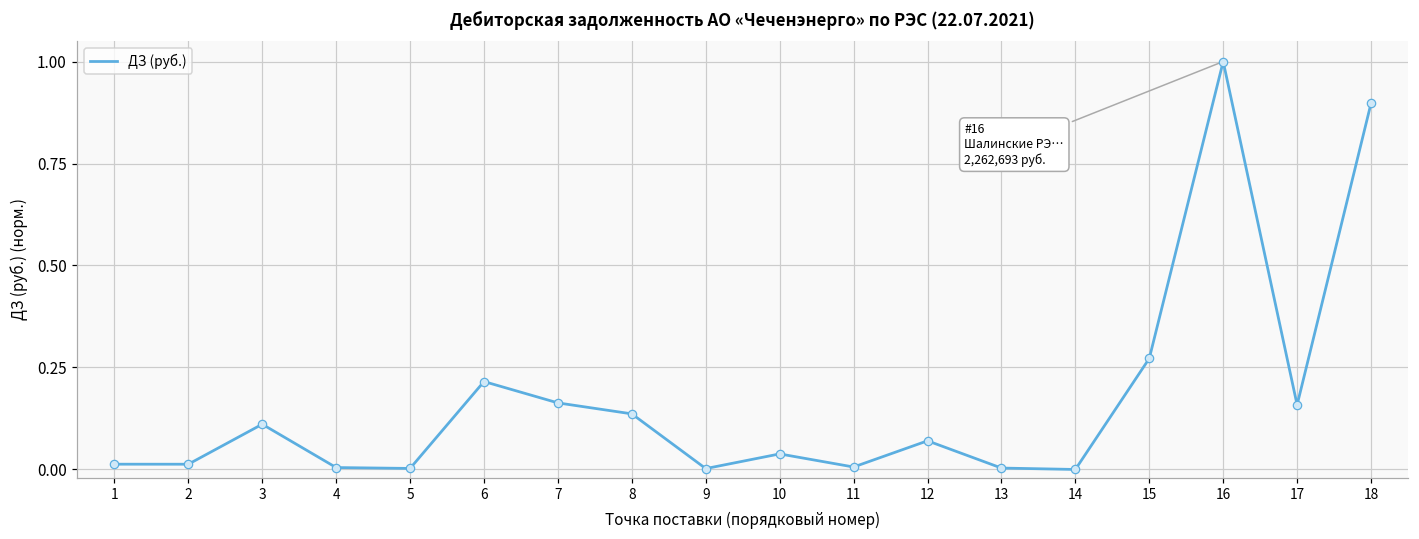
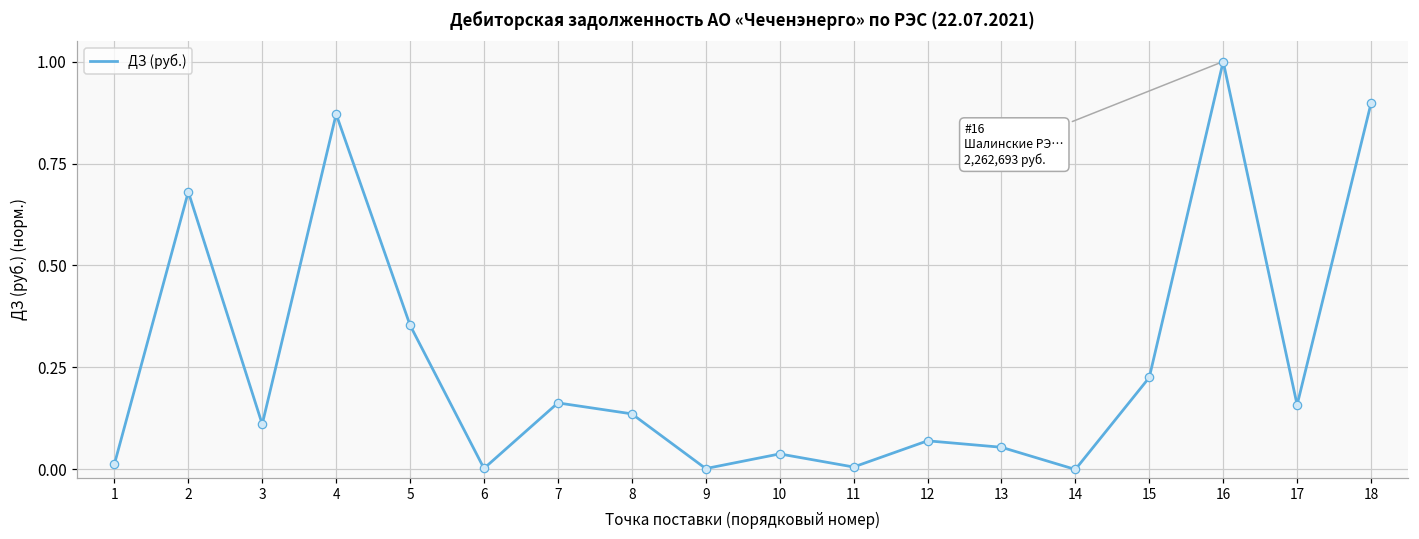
2: 0.01 -> 0.68
4: 0.00 -> 0.87
5: 0.00 -> 0.35
6: 0.22 -> 0.00
13: 0.00 -> 0.05
15: 0.27 -> 0.23
